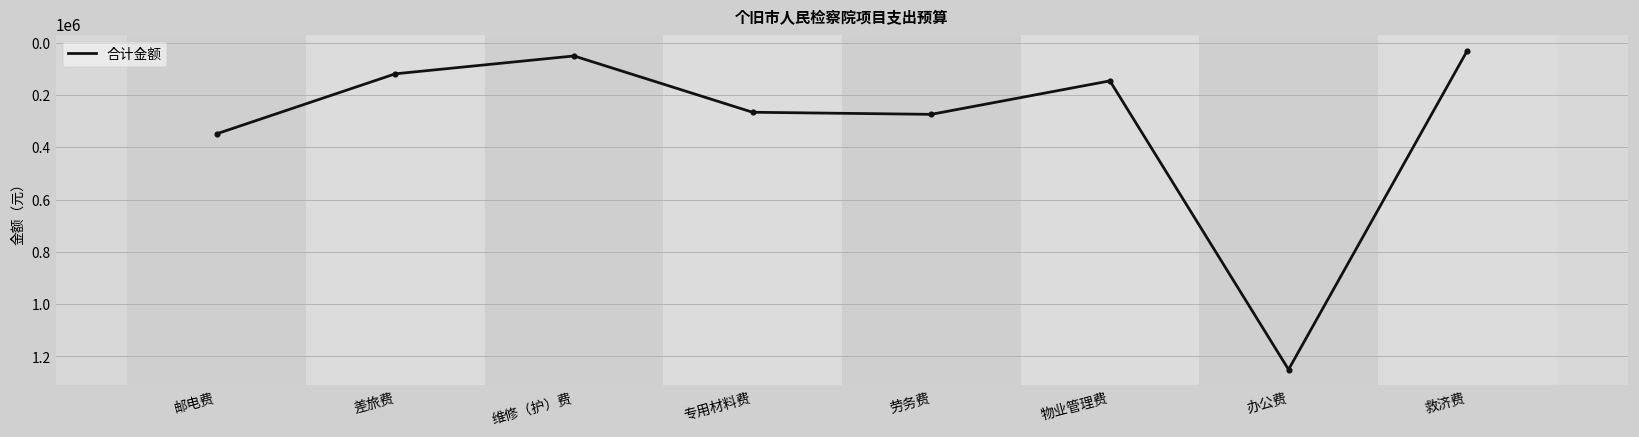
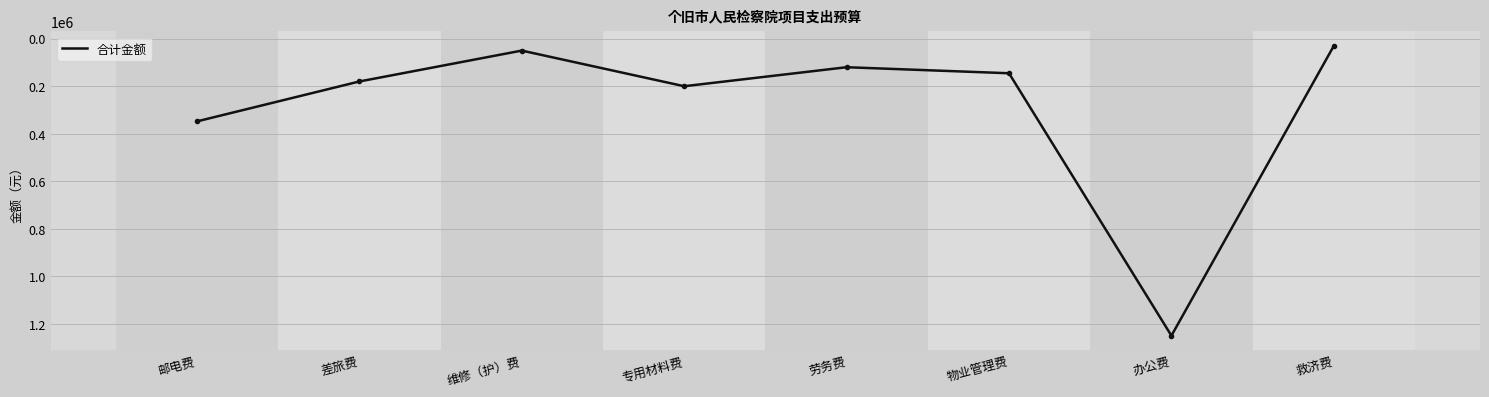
差旅费: 120000 -> 180000
专用材料费: 270000 -> 200000
劳务费: 270000 -> 120000
